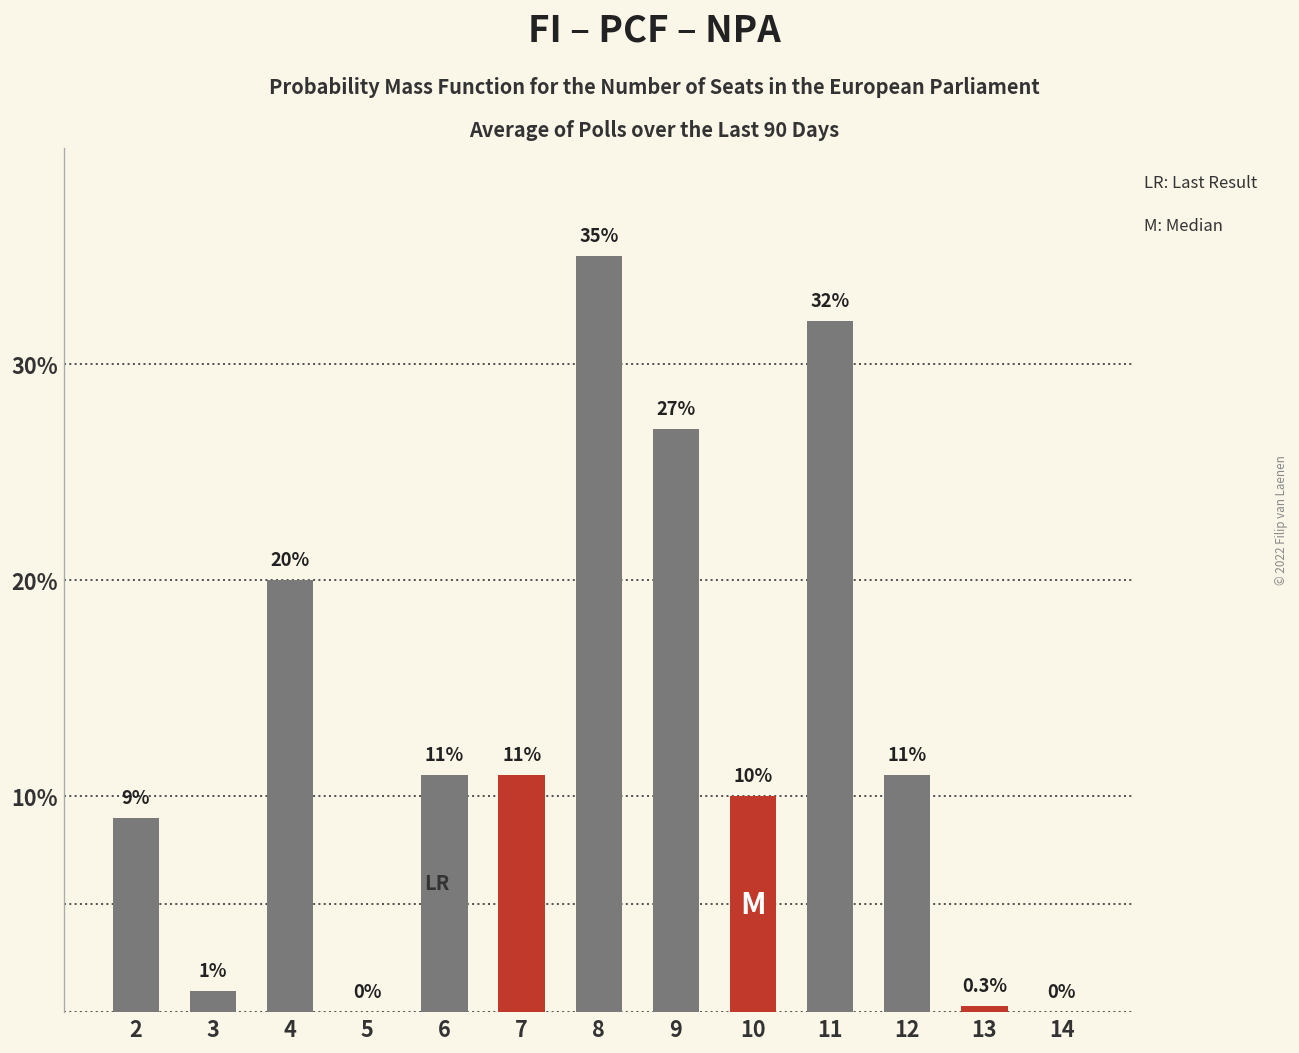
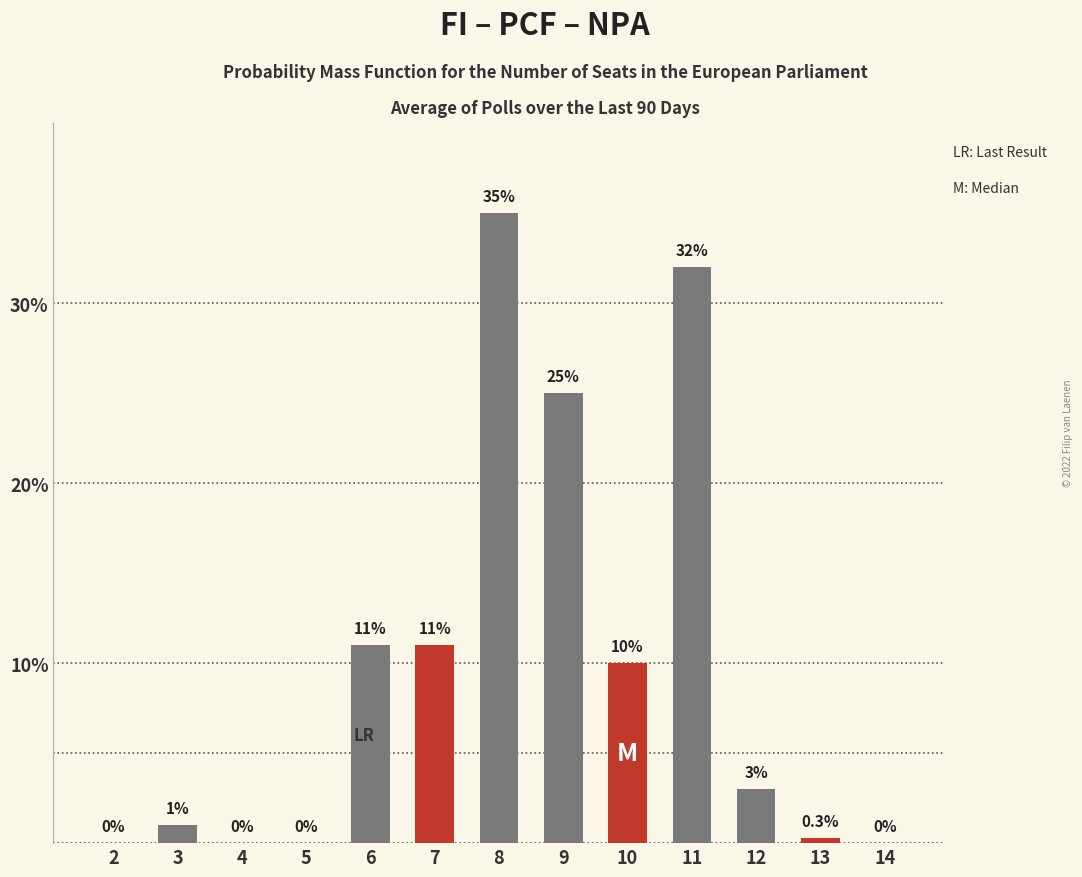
2: 9% -> 0%
4: 20% -> 0%
9: 27% -> 25%
12: 11% -> 3%
